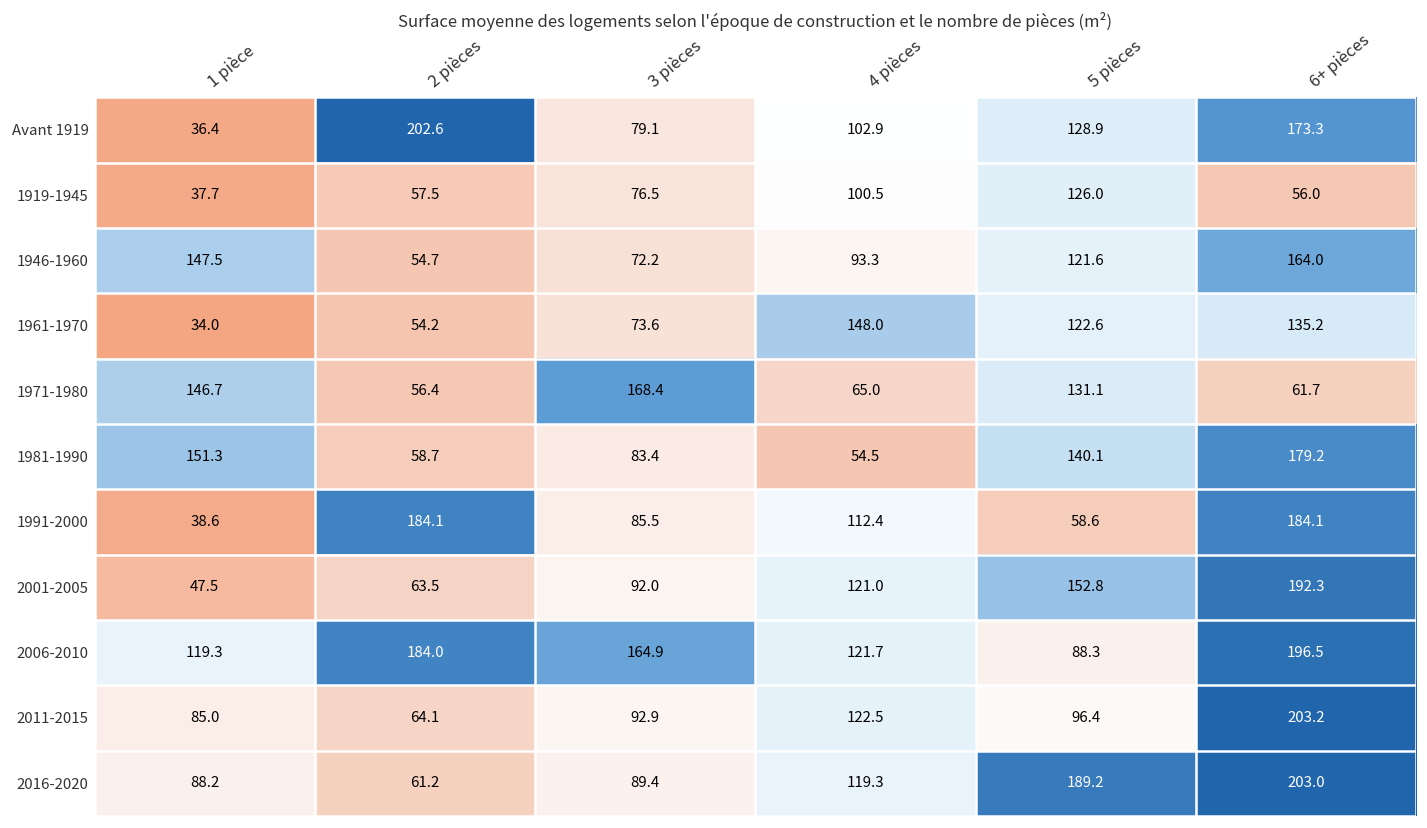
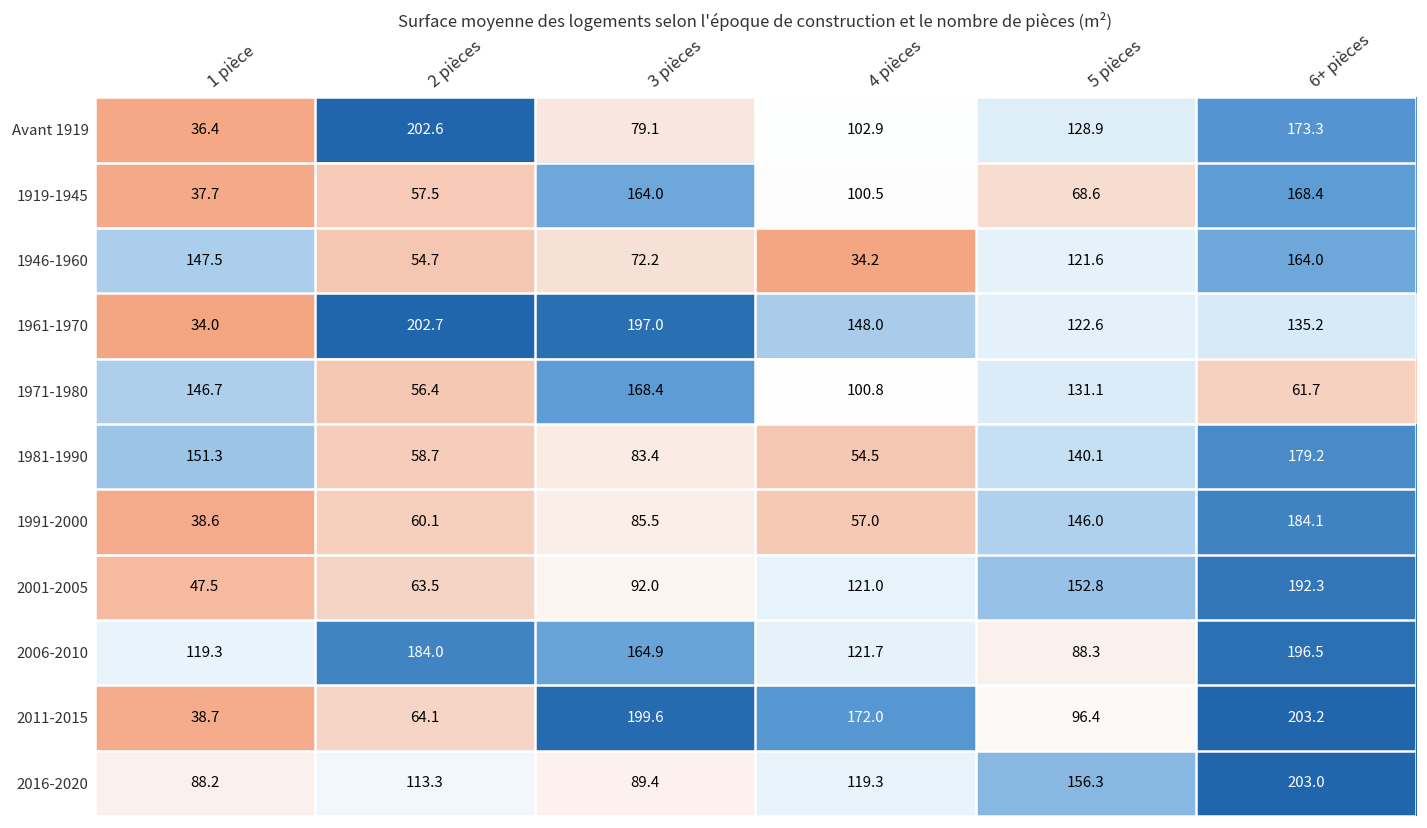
1919-1945, 3 pièces: 76.5 -> 164.0
1919-1945, 5 pièces: 126.0 -> 68.6
1919-1945, 6+ pièces: 56.0 -> 168.4
1946-1960, 4 pièces: 93.3 -> 34.2
1961-1970, 2 pièces: 54.2 -> 202.7
1961-1970, 3 pièces: 73.6 -> 197.0
1971-1980, 4 pièces: 65.0 -> 100.8
1991-2000, 2 pièces: 184.1 -> 60.1
1991-2000, 4 pièces: 112.4 -> 57.0
1991-2000, 5 pièces: 58.6 -> 146.0
2011-2015, 1 pièce: 85.0 -> 38.7
2011-2015, 3 pièces: 92.9 -> 199.6
2011-2015, 4 pièces: 122.5 -> 172.0
2016-2020, 2 pièces: 61.2 -> 113.3
2016-2020, 5 pièces: 189.2 -> 156.3
